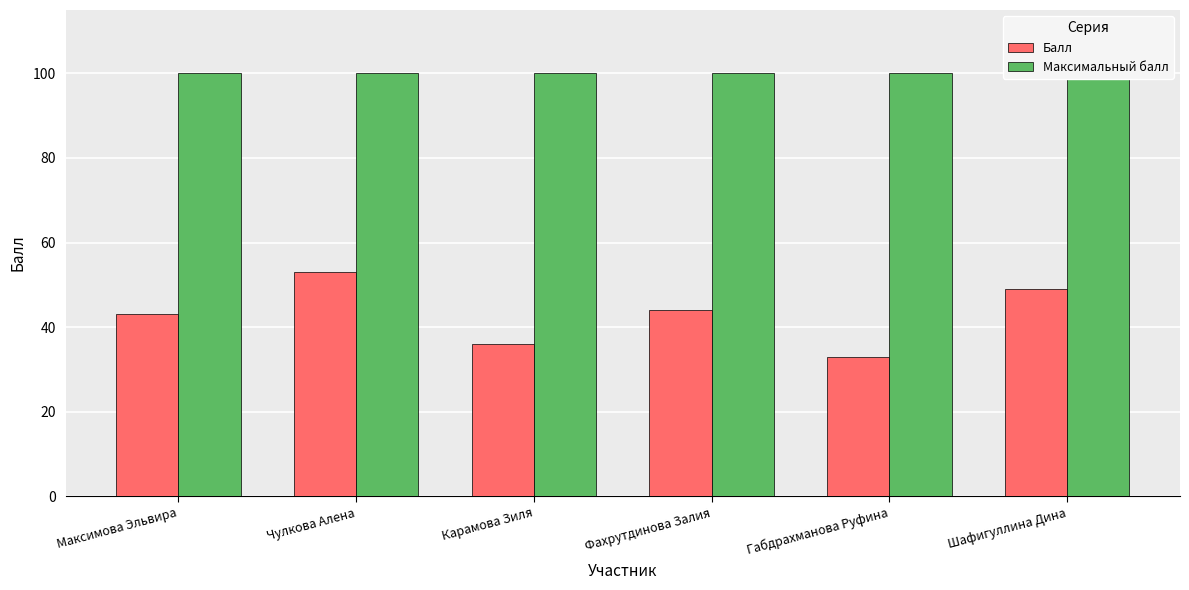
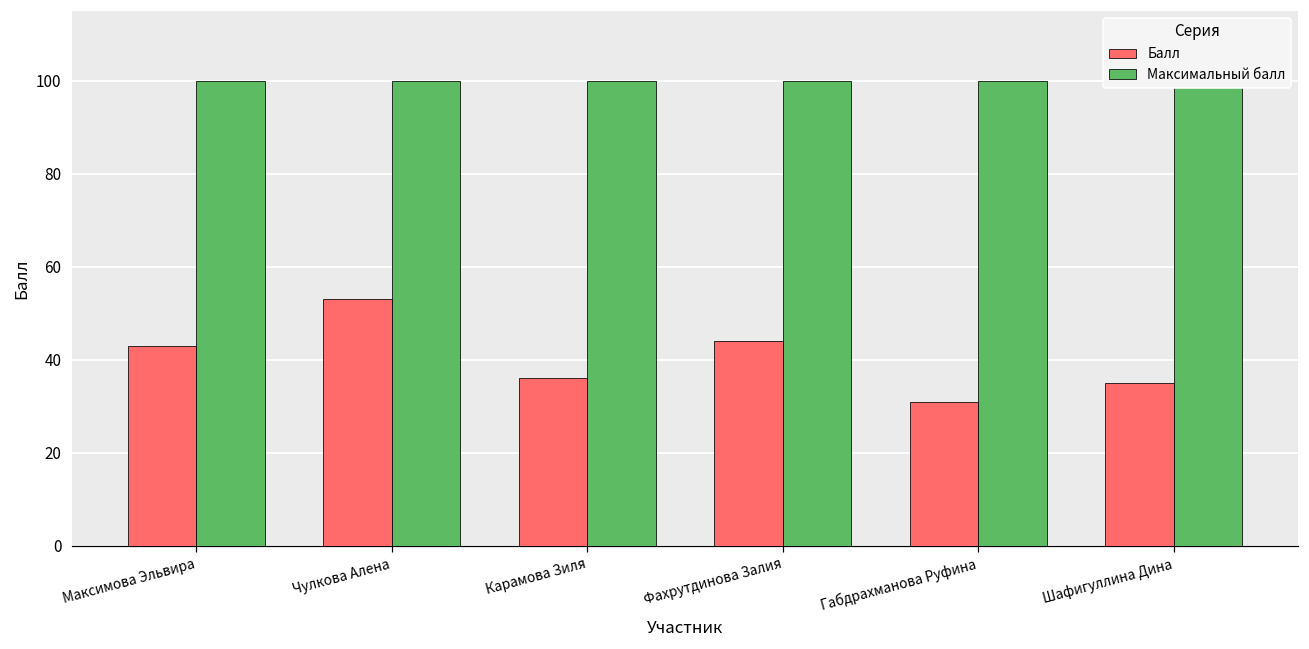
Балл, Габдрахманова Руфина: 33 -> 31
Балл, Шафигуллина Дина: 49 -> 35
